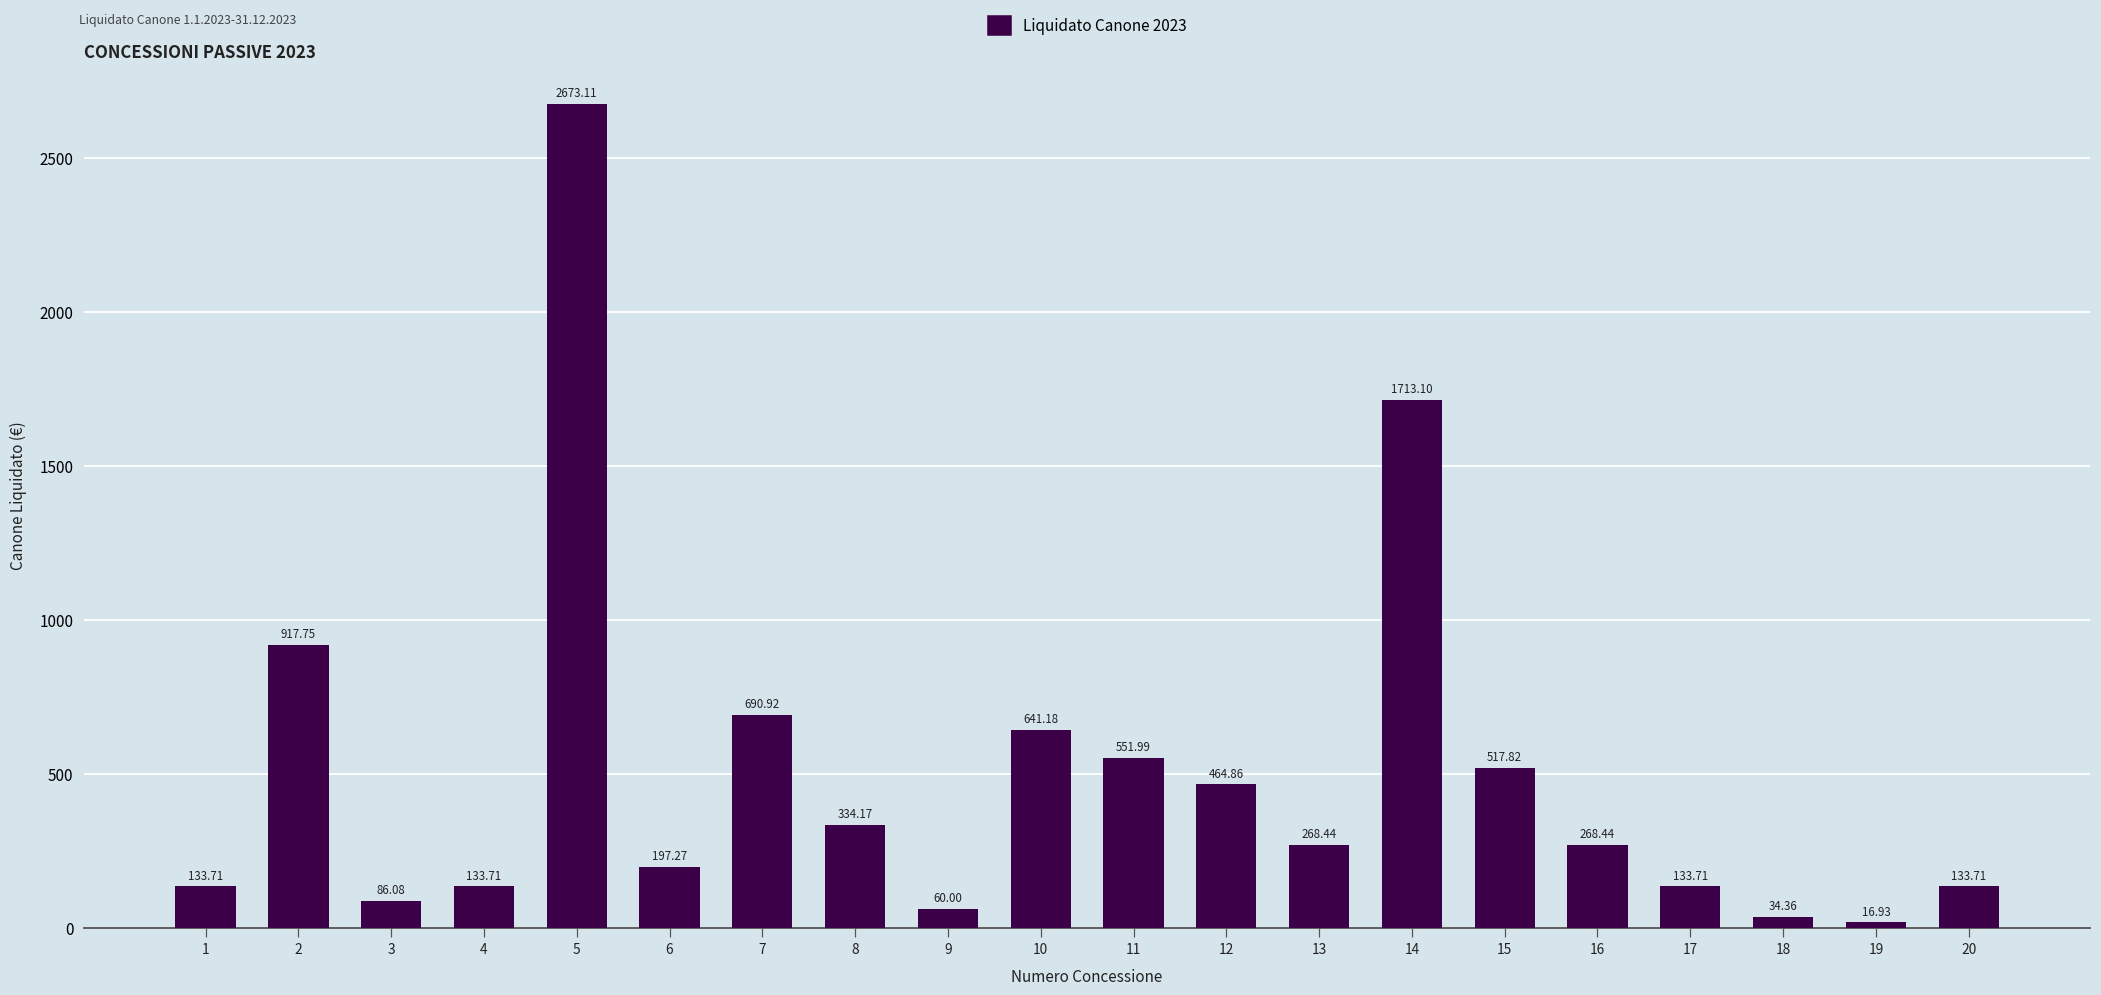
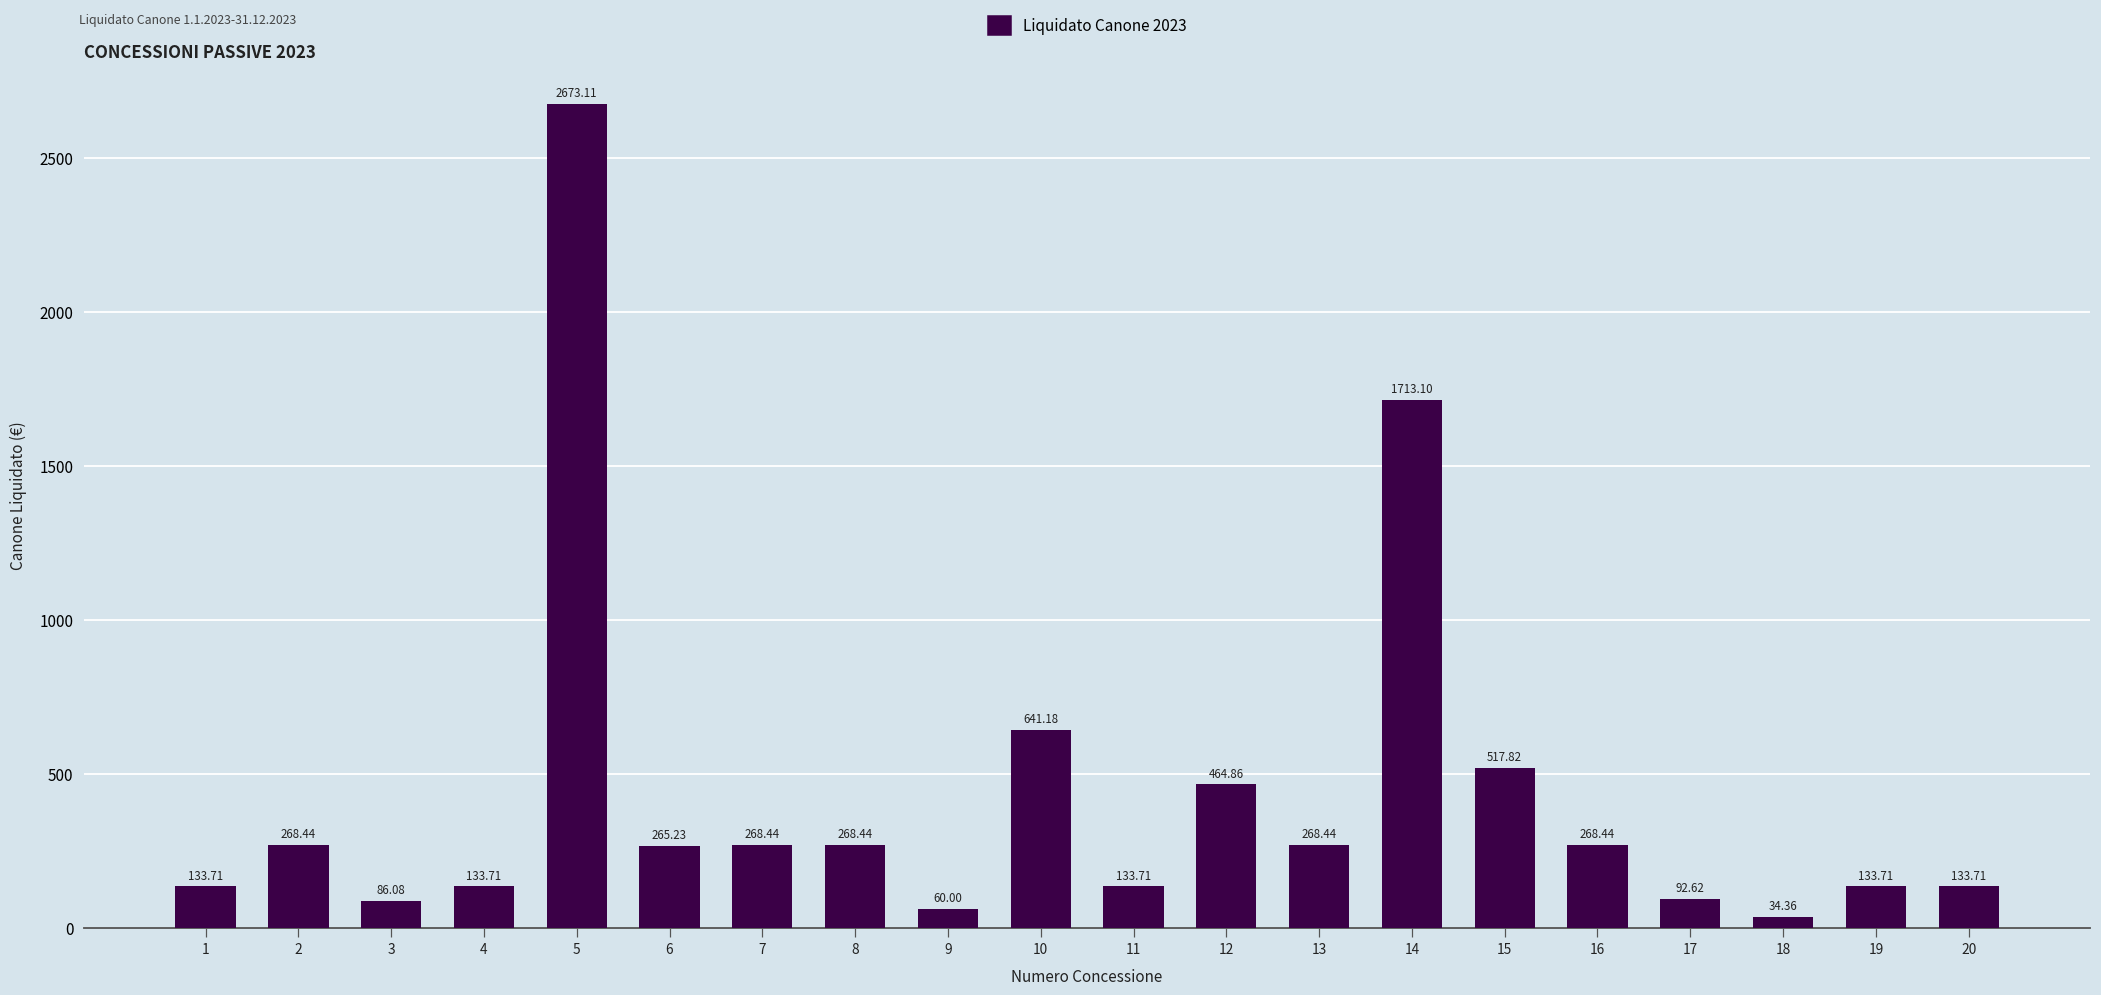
2: 917.75 -> 268.44
6: 197.27 -> 265.23
7: 690.92 -> 268.44
8: 334.17 -> 268.44
11: 551.99 -> 133.71
17: 133.71 -> 92.62
19: 16.93 -> 133.71
